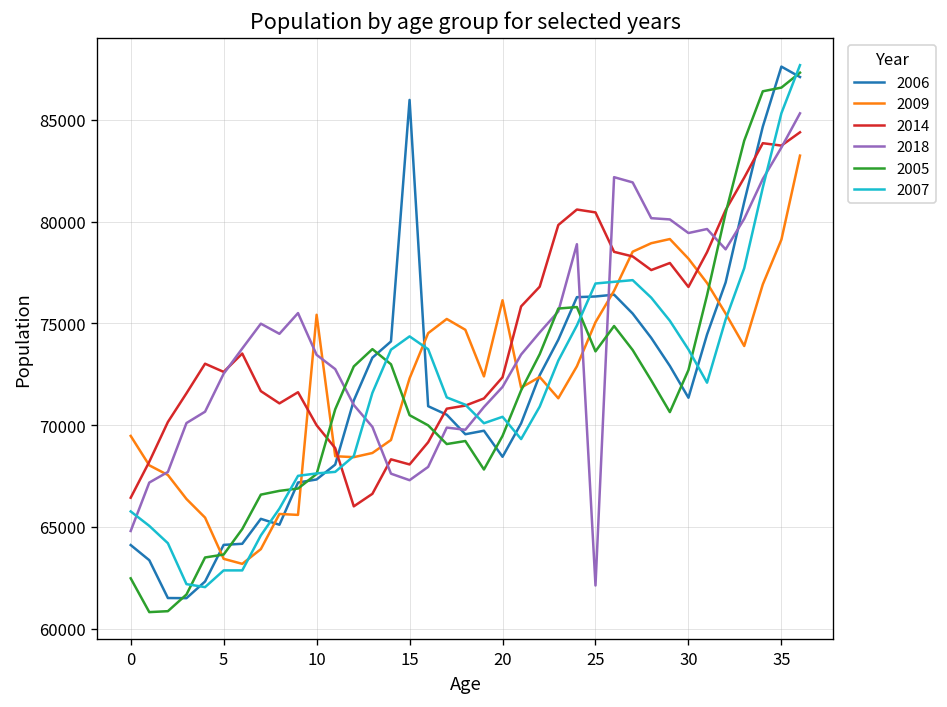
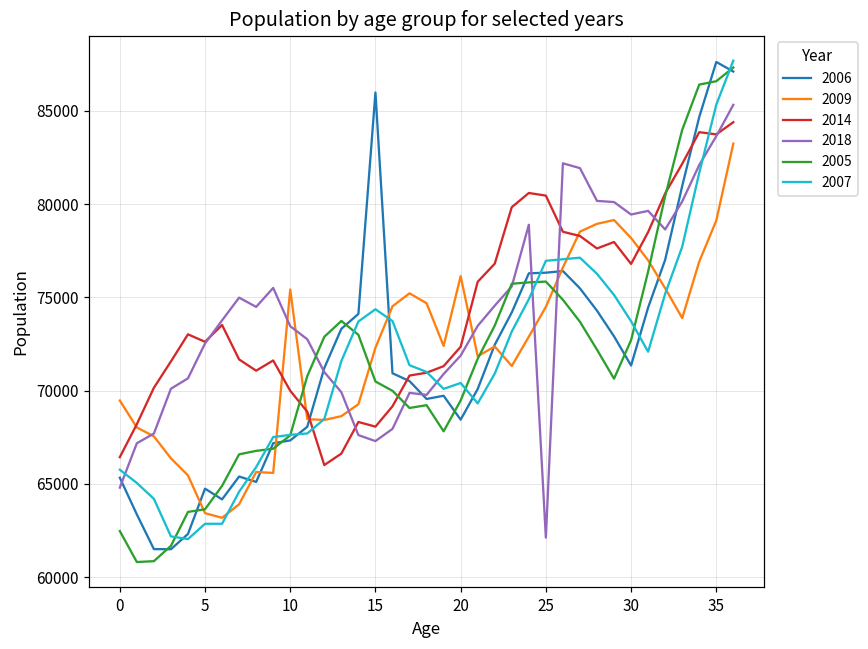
2006, 0: 64100 -> 65300
2006, 5: 64100 -> 64700
2009, 25: 75100 -> 74500
2005, 25: 73600 -> 75800
